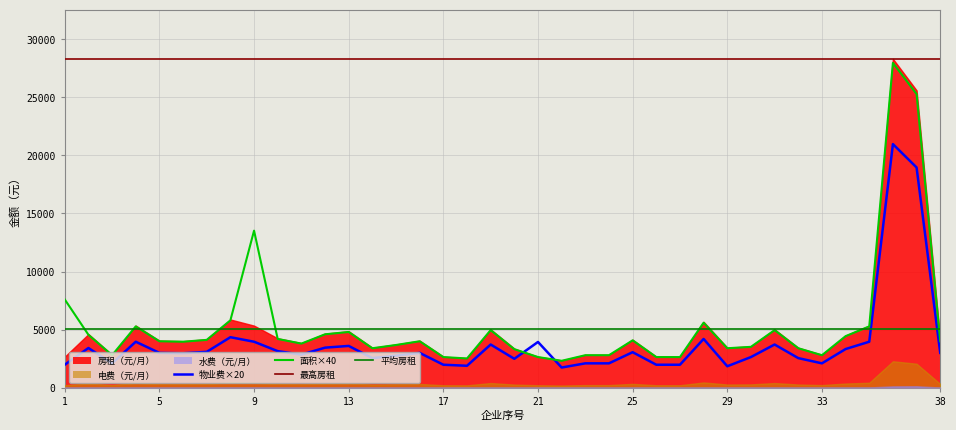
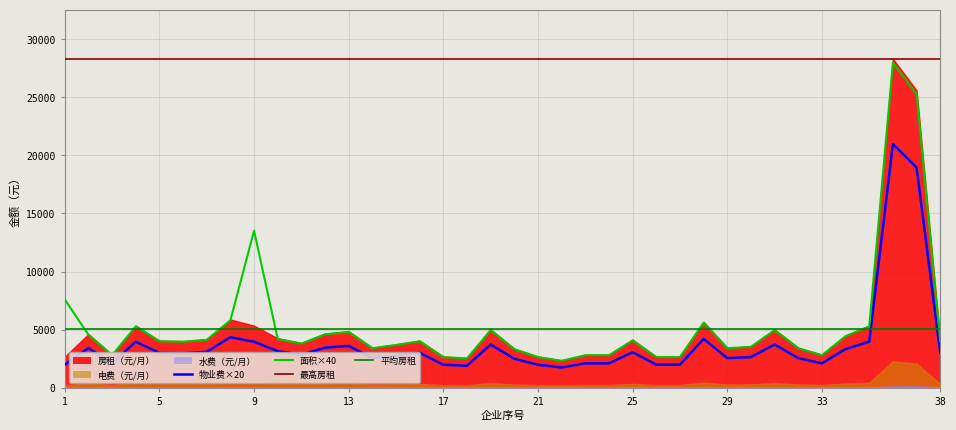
物业费×20, 21: 3900 -> 2000
物业费×20, 29: 1800 -> 2600
